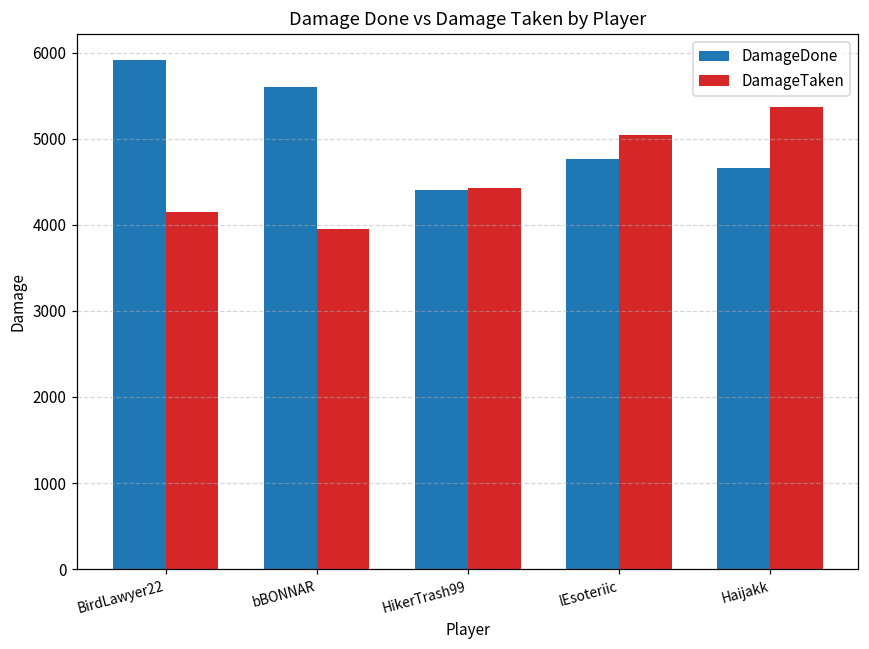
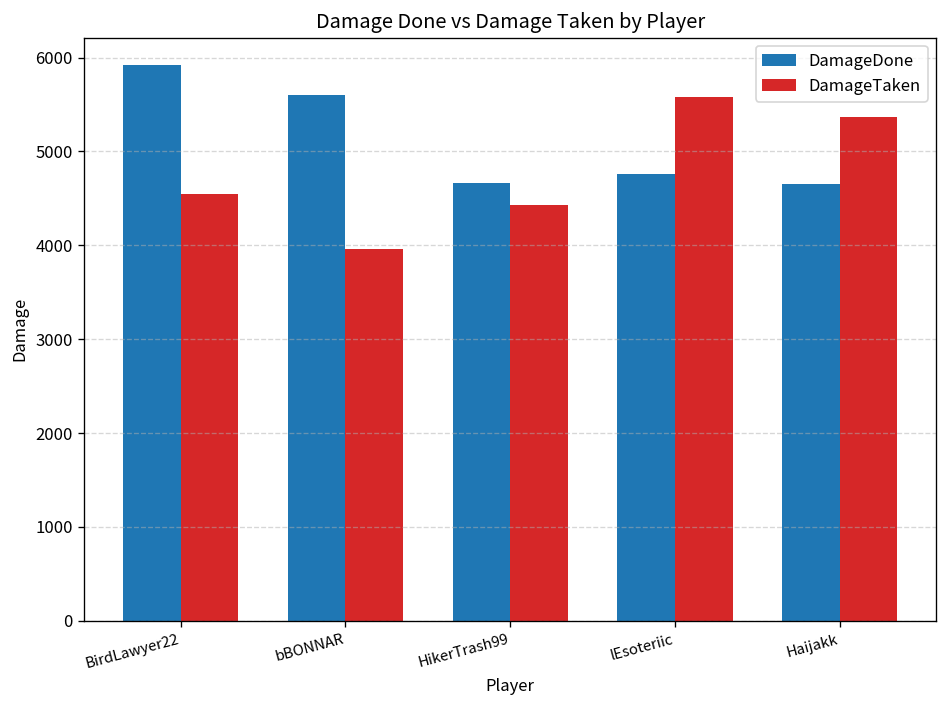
DamageTaken, BirdLawyer22: 4100 -> 4500
DamageDone, HikerTrash99: 4400 -> 4700
DamageTaken, lEsoteriic: 5000 -> 5600
